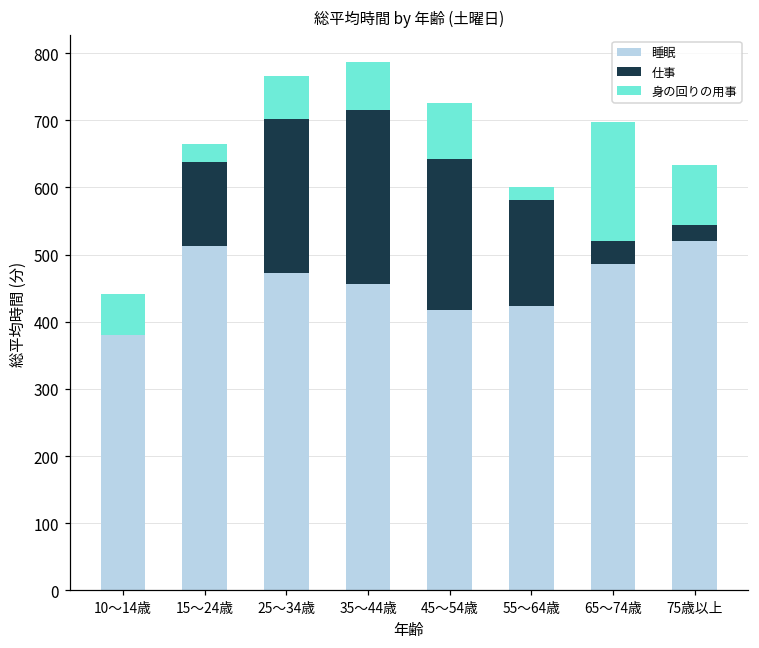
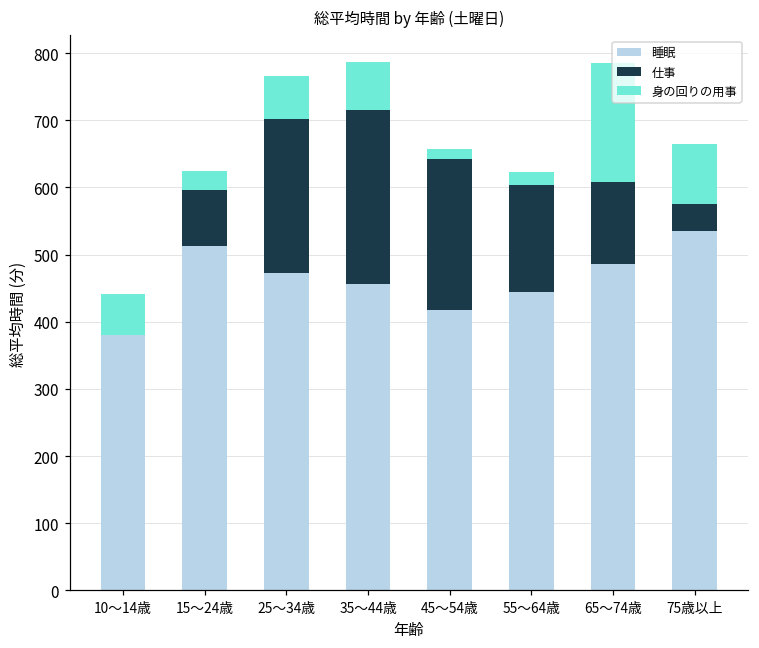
仕事, 15～24歳: 130 -> 80
身の回りの用事, 45～54歳: 80 -> 10
睡眠, 55～64歳: 420 -> 450
仕事, 65～74歳: 40 -> 120
睡眠, 75歳以上: 520 -> 540
仕事, 75歳以上: 20 -> 40
